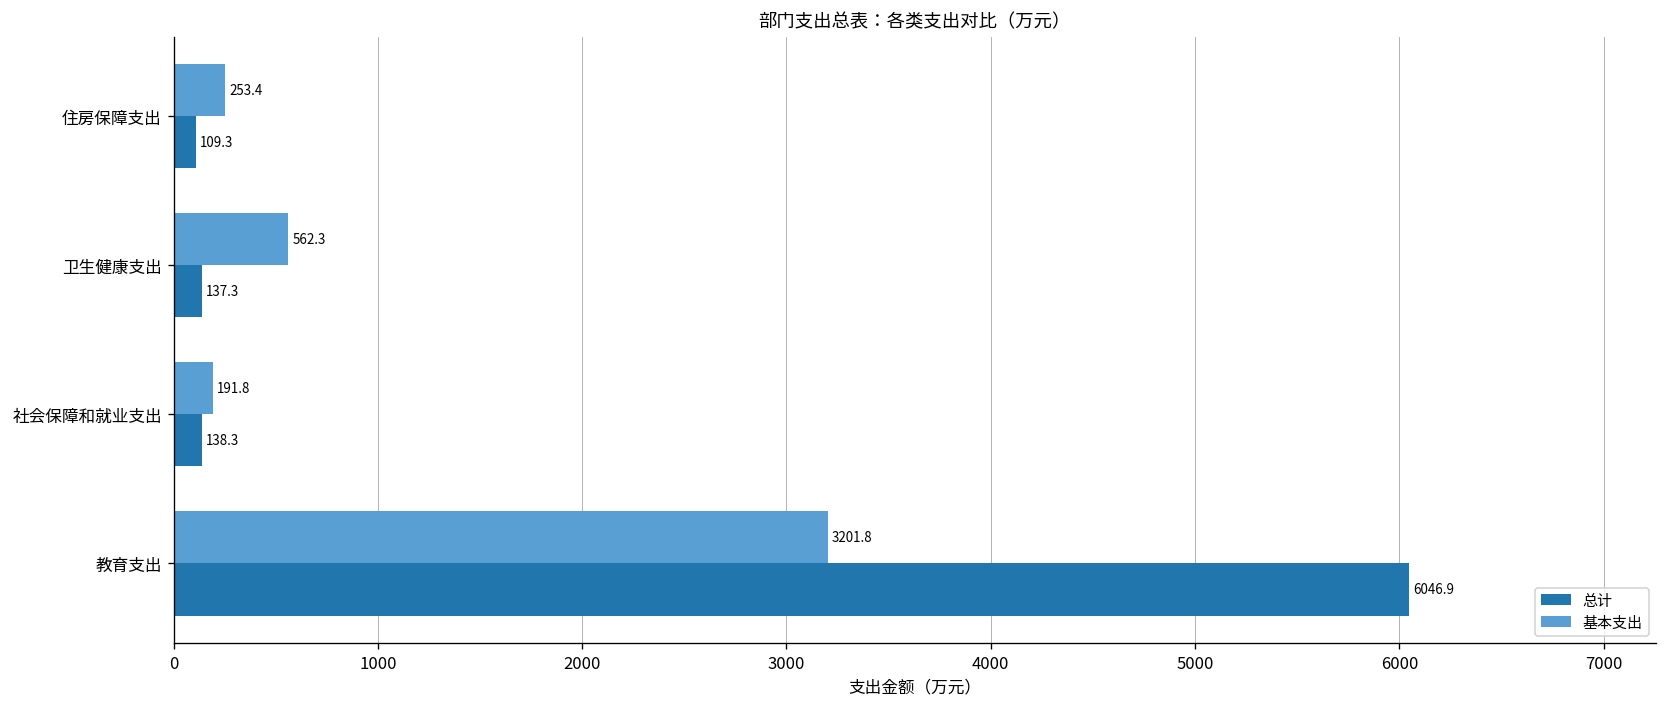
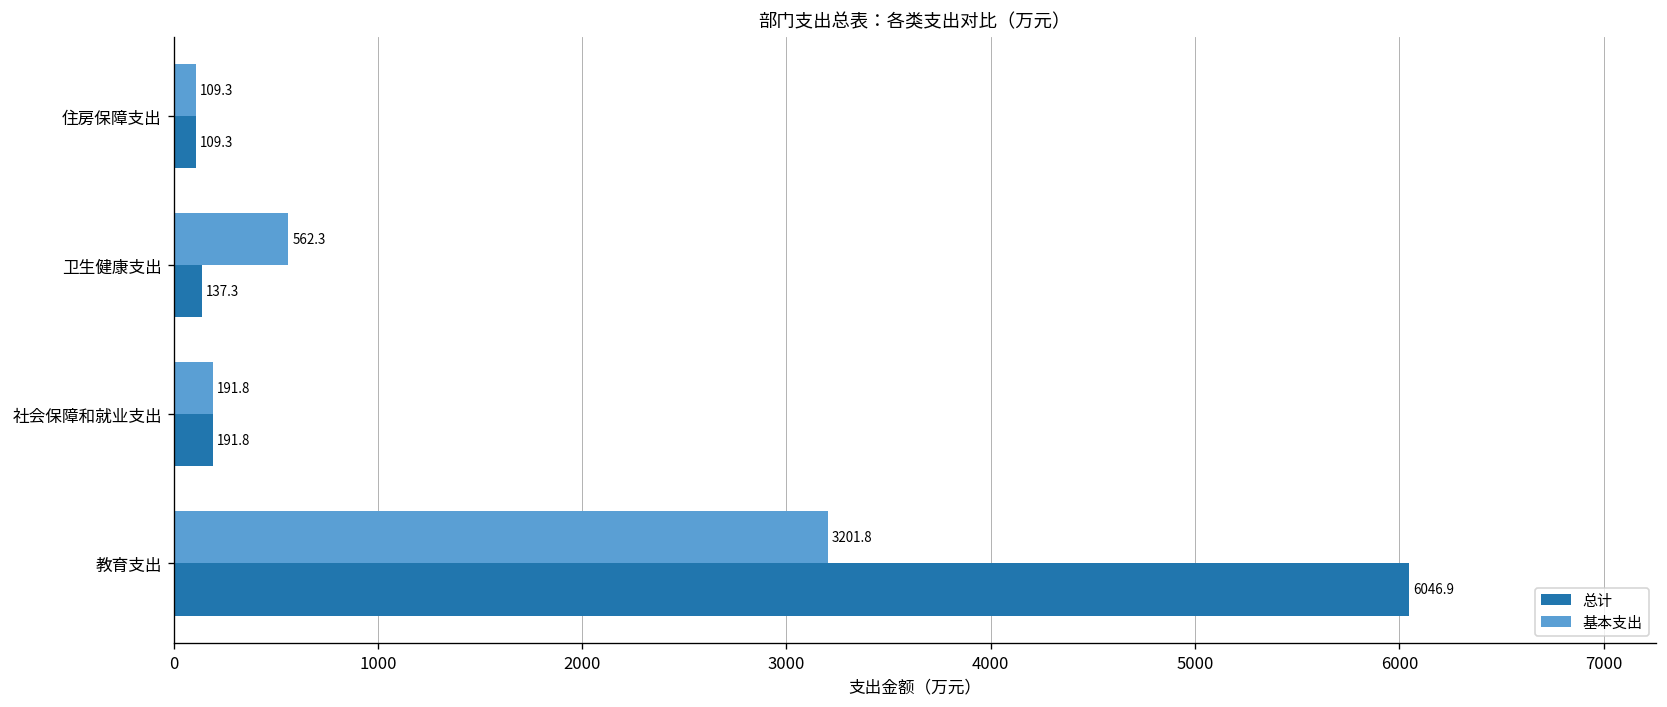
基本支出, 住房保障支出: 253.4 -> 109.3
总计, 社会保障和就业支出: 138.3 -> 191.8
